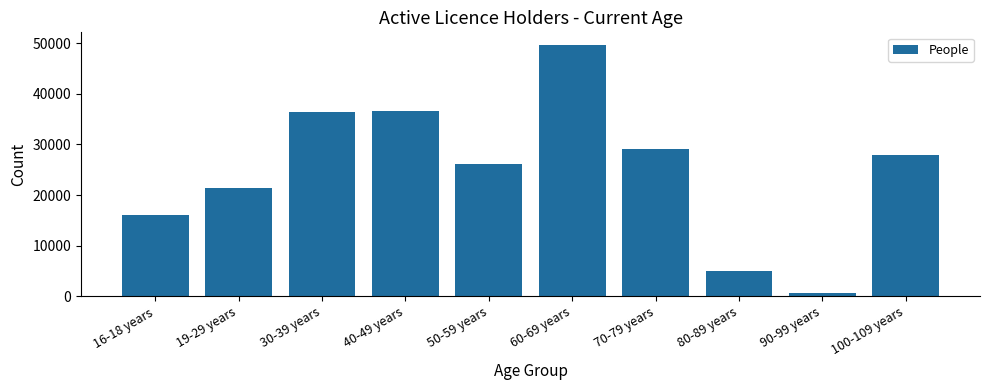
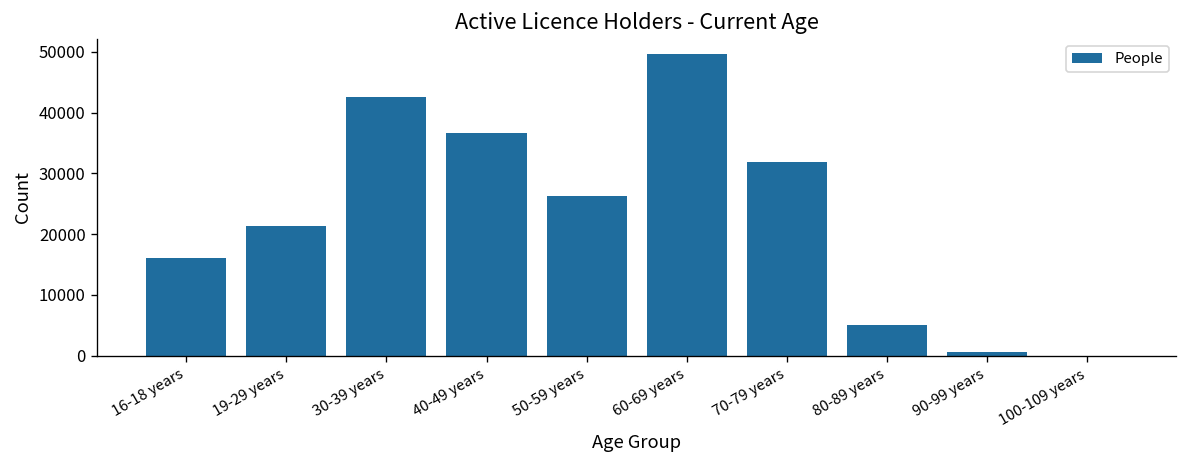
30-39 years: 36000 -> 43000
70-79 years: 29000 -> 32000
100-109 years: 28000 -> 0
